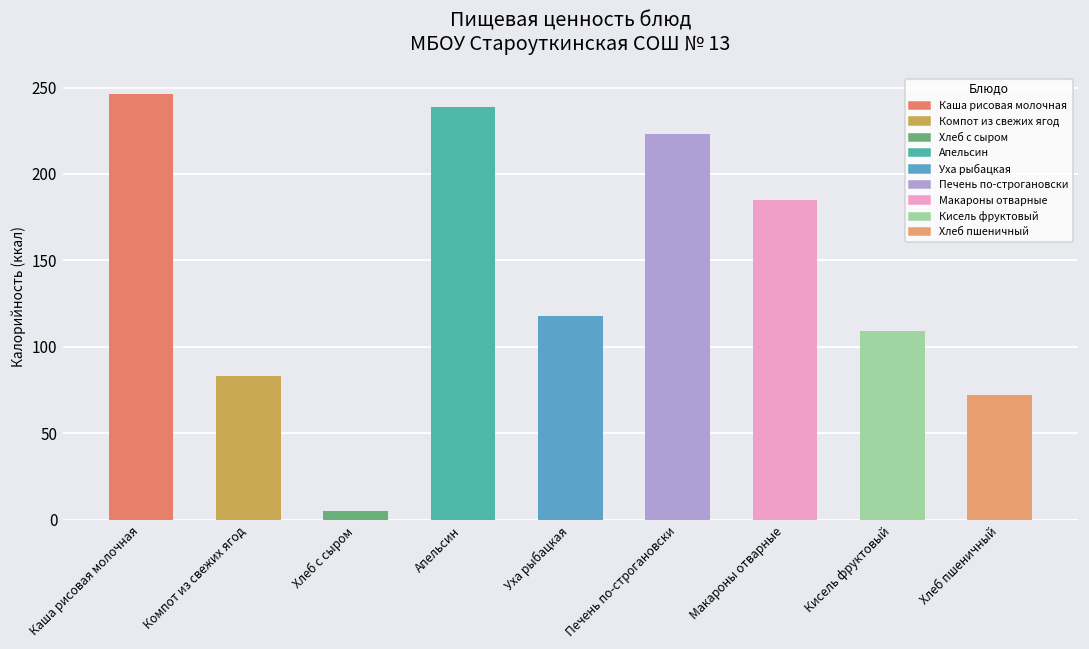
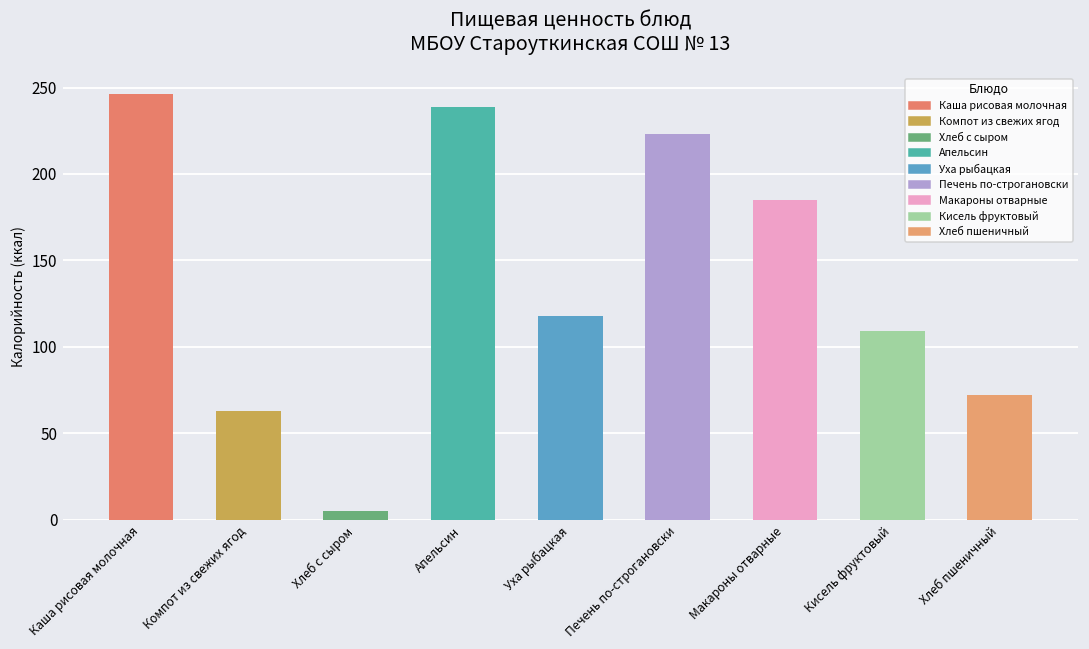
Компот из свежих ягод: 83 -> 63
